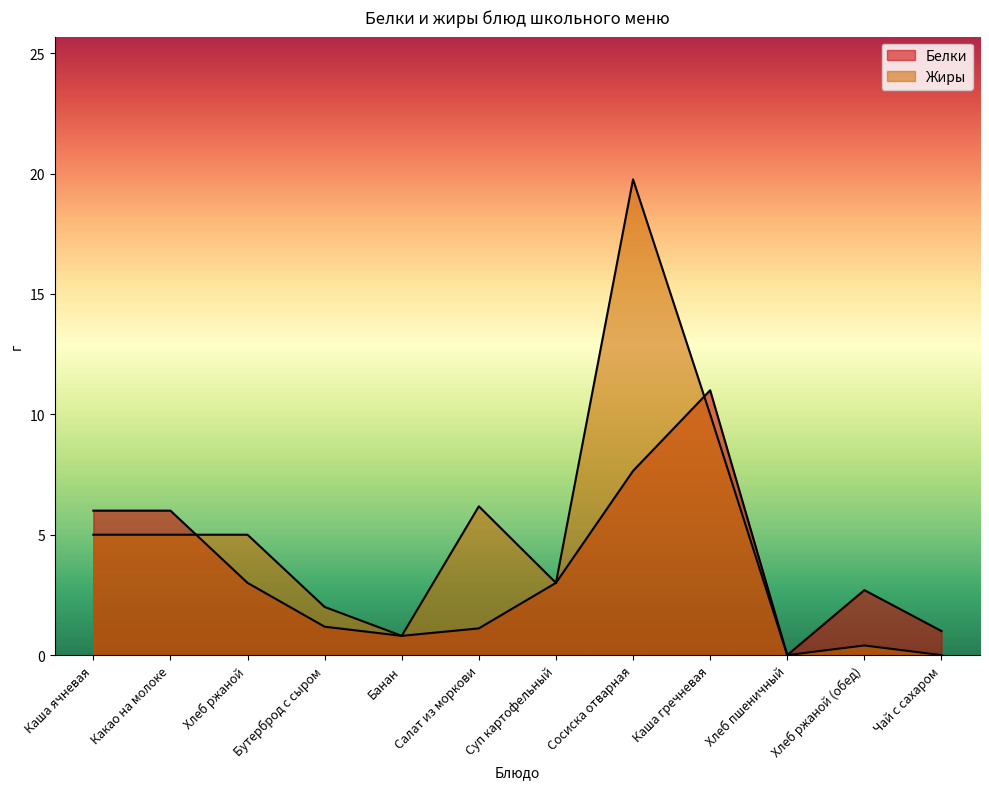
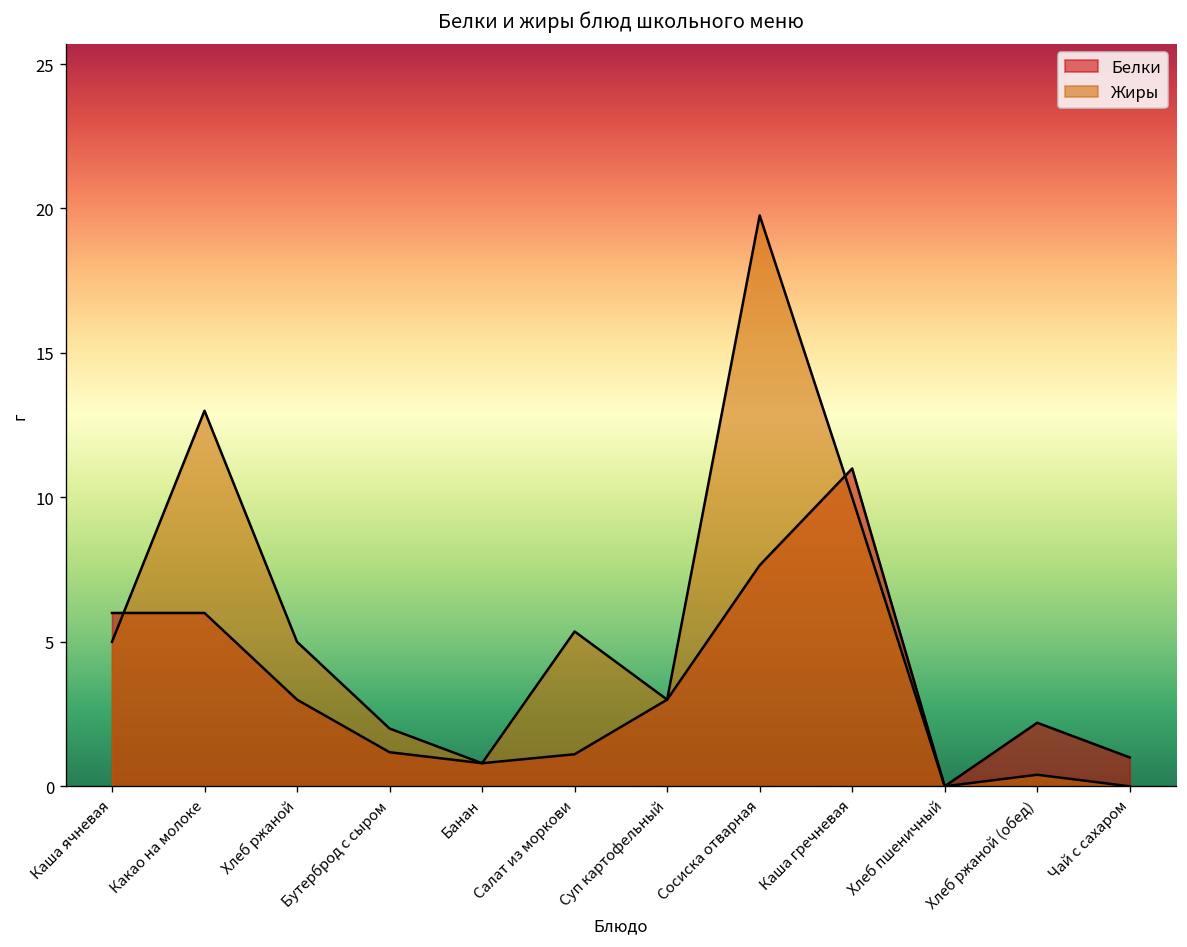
Жиры, Какао на молоке: 5 -> 13
Жиры, Салат из моркови: 6.2 -> 5.4
Белки, Хлеб ржаной (обед): 2.7 -> 2.2
